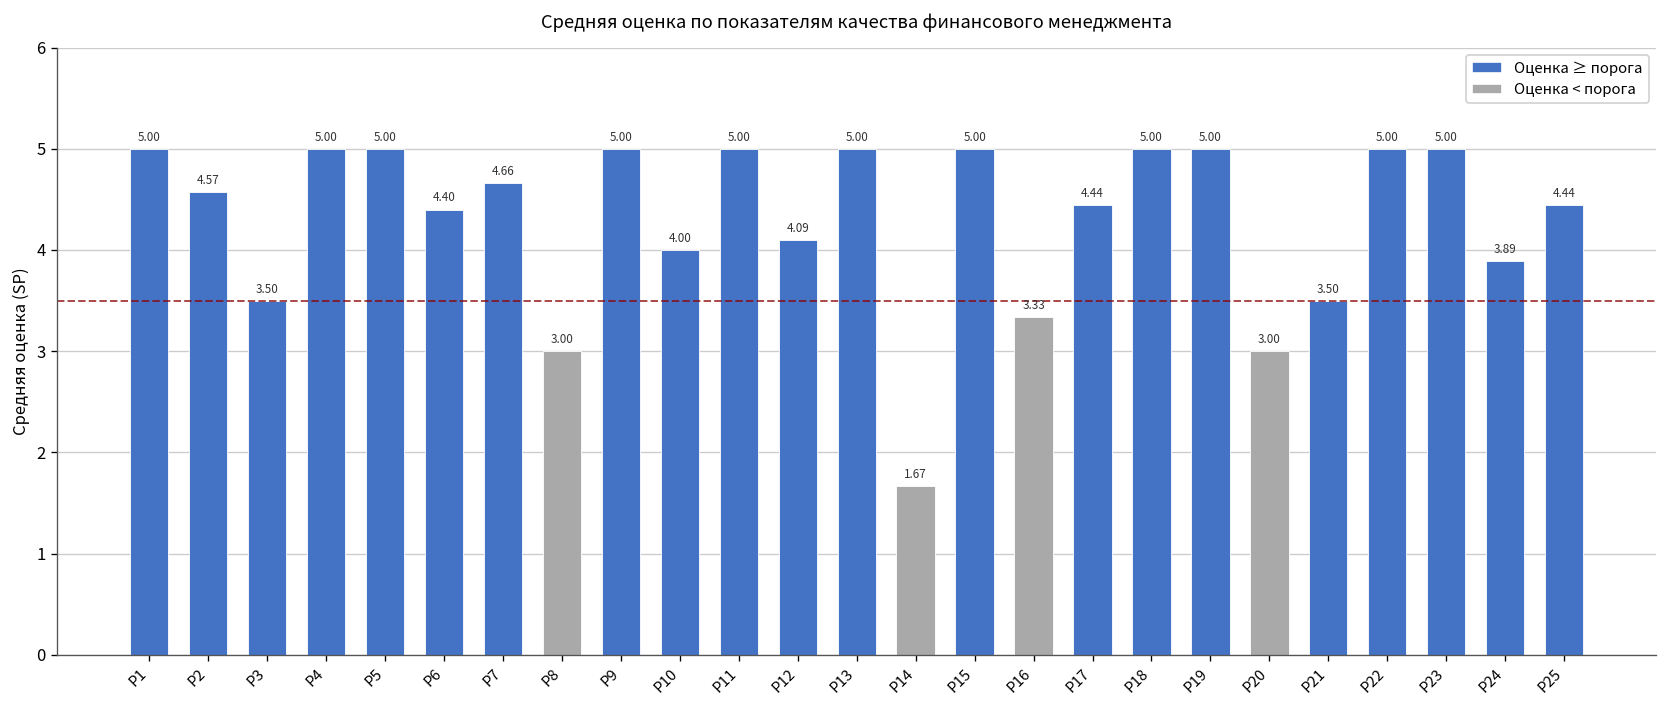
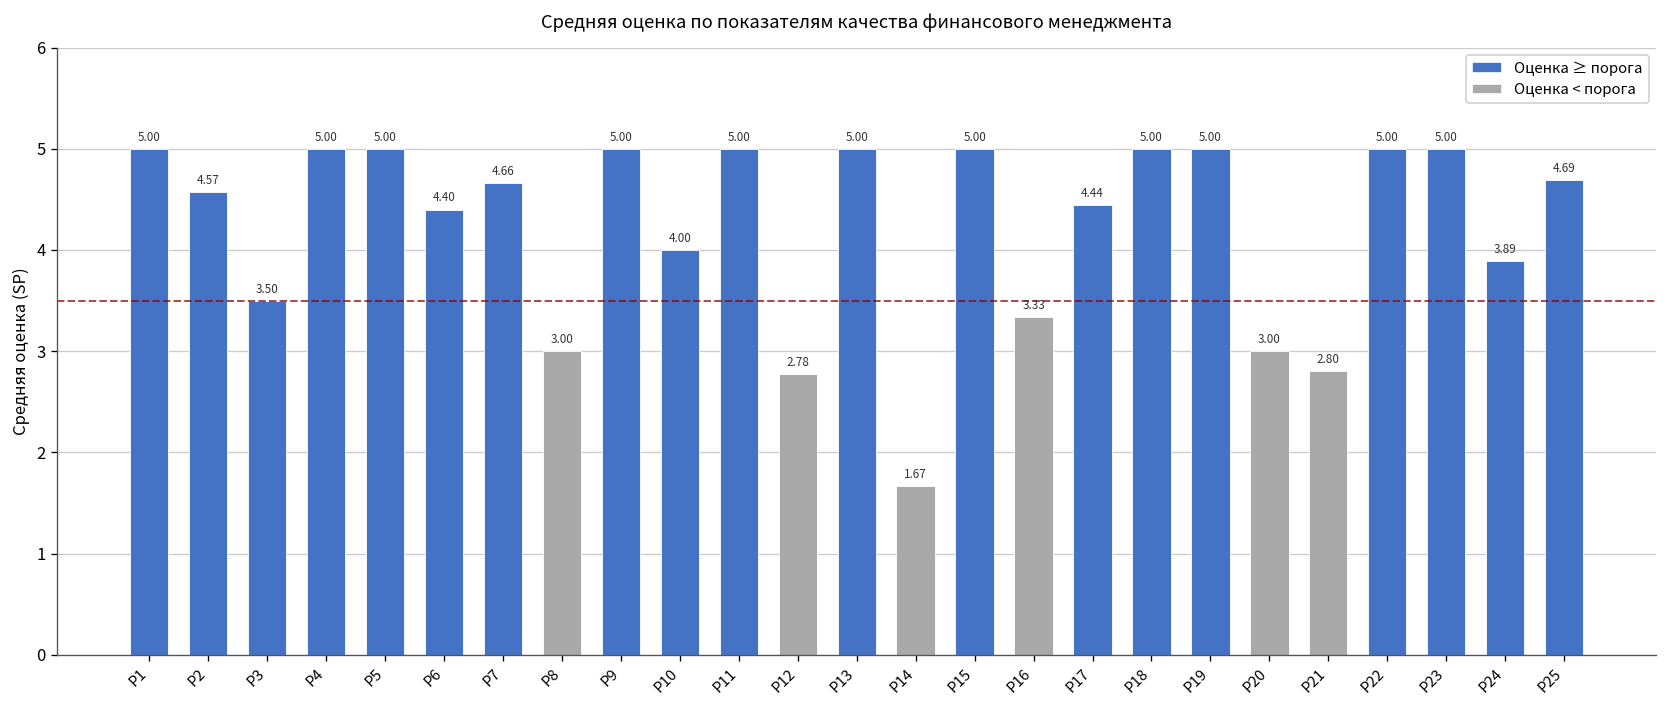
Р12: 4.09 -> 2.78
Р21: 3.50 -> 2.80
Р25: 4.44 -> 4.69
